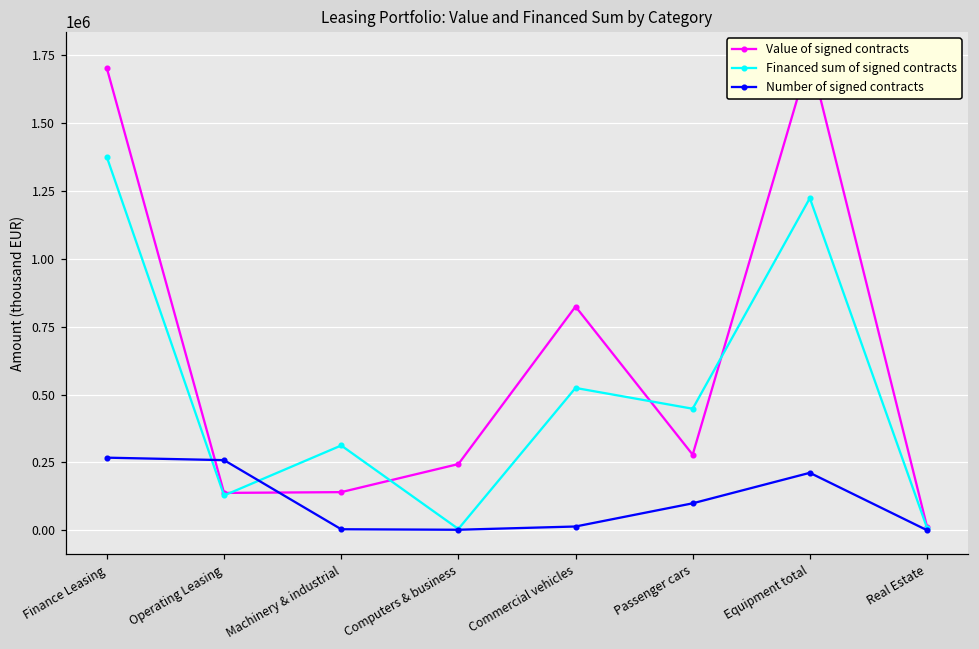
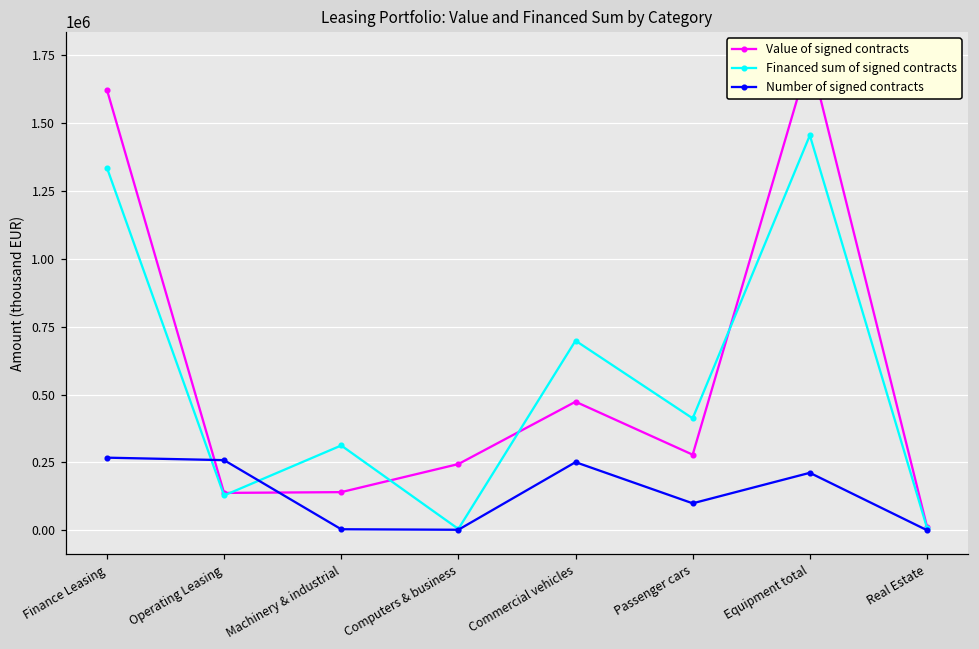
Value of signed contracts, Finance Leasing: 1700000 -> 1620000
Financed sum of signed contracts, Finance Leasing: 1370000 -> 1340000
Value of signed contracts, Commercial vehicles: 820000 -> 470000
Financed sum of signed contracts, Commercial vehicles: 520000 -> 700000
Number of signed contracts, Commercial vehicles: 10000 -> 250000
Financed sum of signed contracts, Passenger cars: 450000 -> 410000
Financed sum of signed contracts, Equipment total: 1220000 -> 1450000
